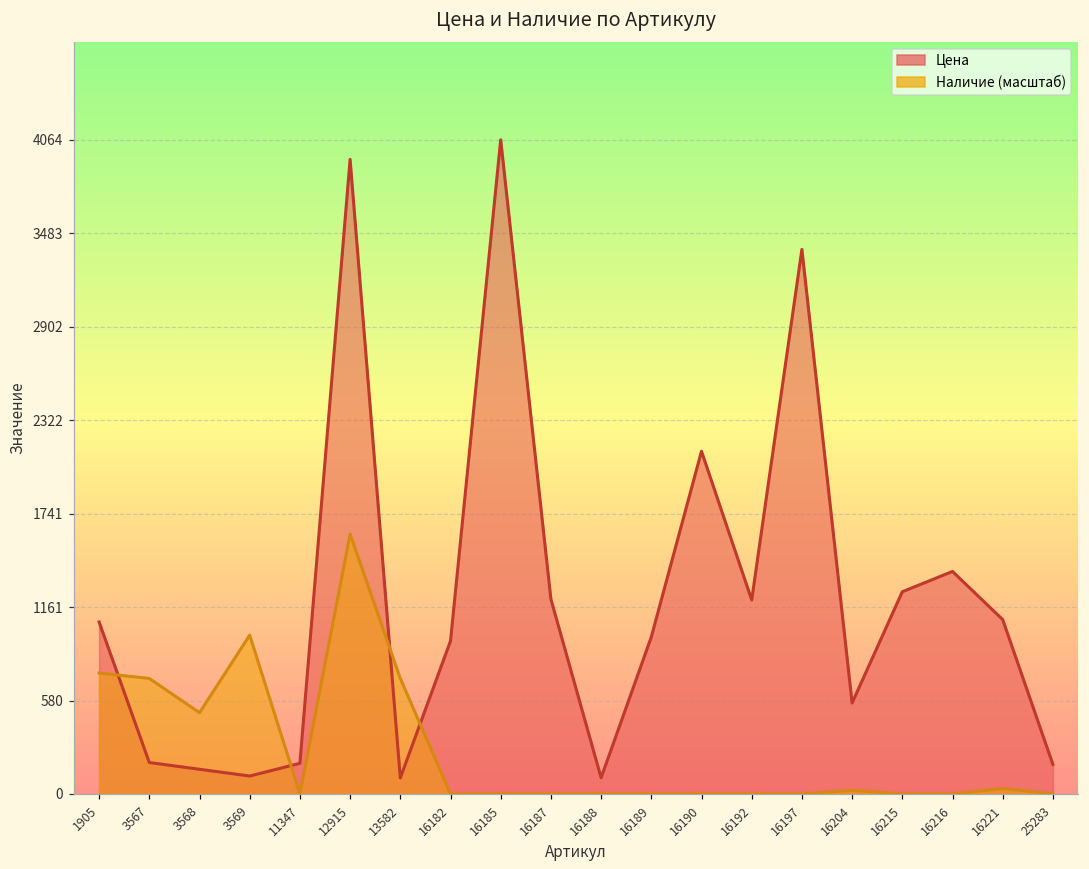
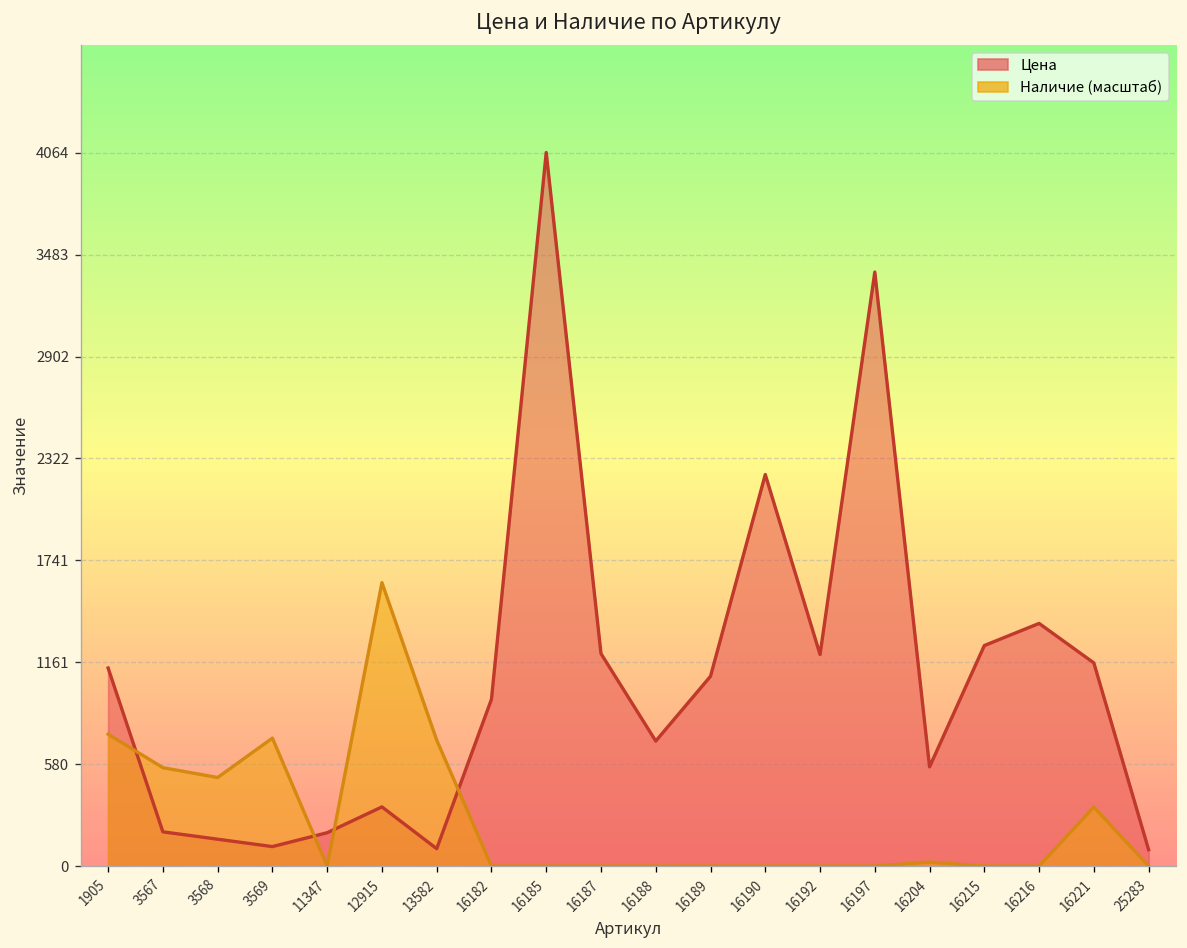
Цена, 1905: 1070 -> 1130
Наличие (масштаб), 3567: 720 -> 560
Наличие (масштаб), 3569: 990 -> 730
Цена, 12915: 3940 -> 340
Цена, 16188: 100 -> 710
Цена, 16189: 980 -> 1080
Цена, 16190: 2130 -> 2230
Цена, 16221: 1080 -> 1160
Наличие (масштаб), 16221: 30 -> 340
Цена, 25283: 180 -> 90
